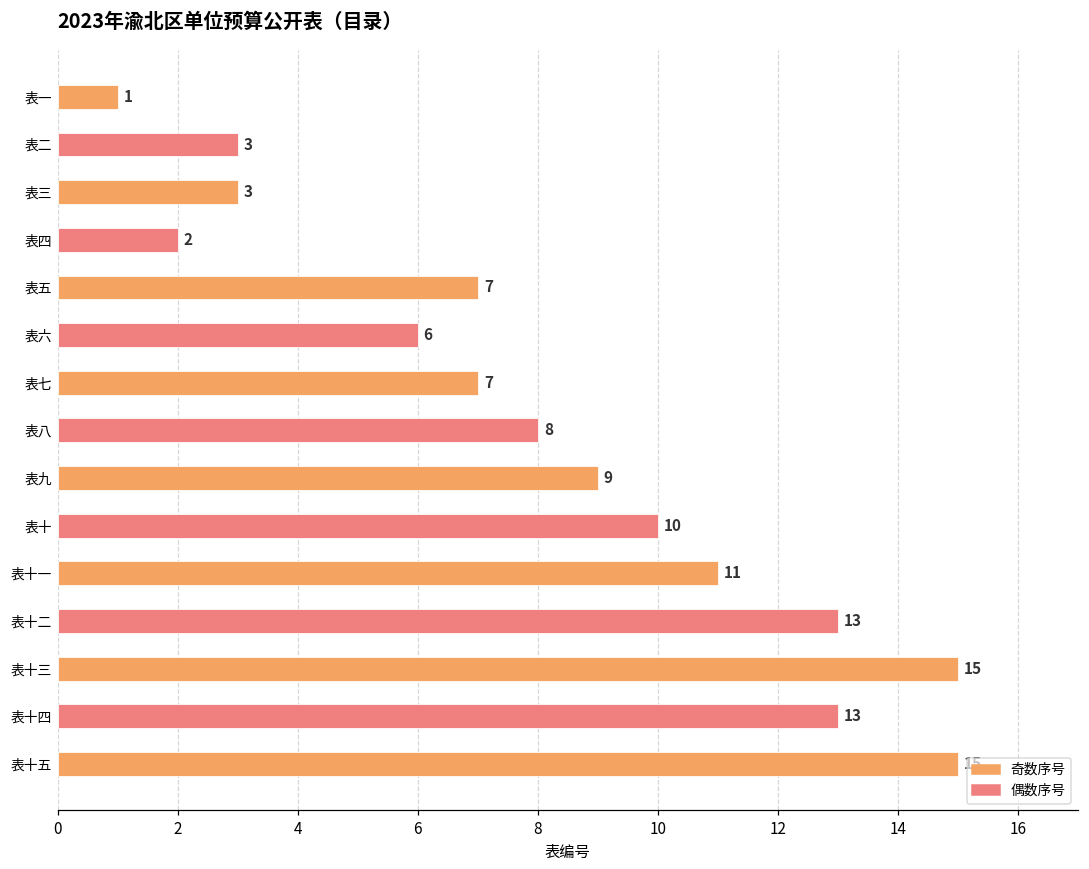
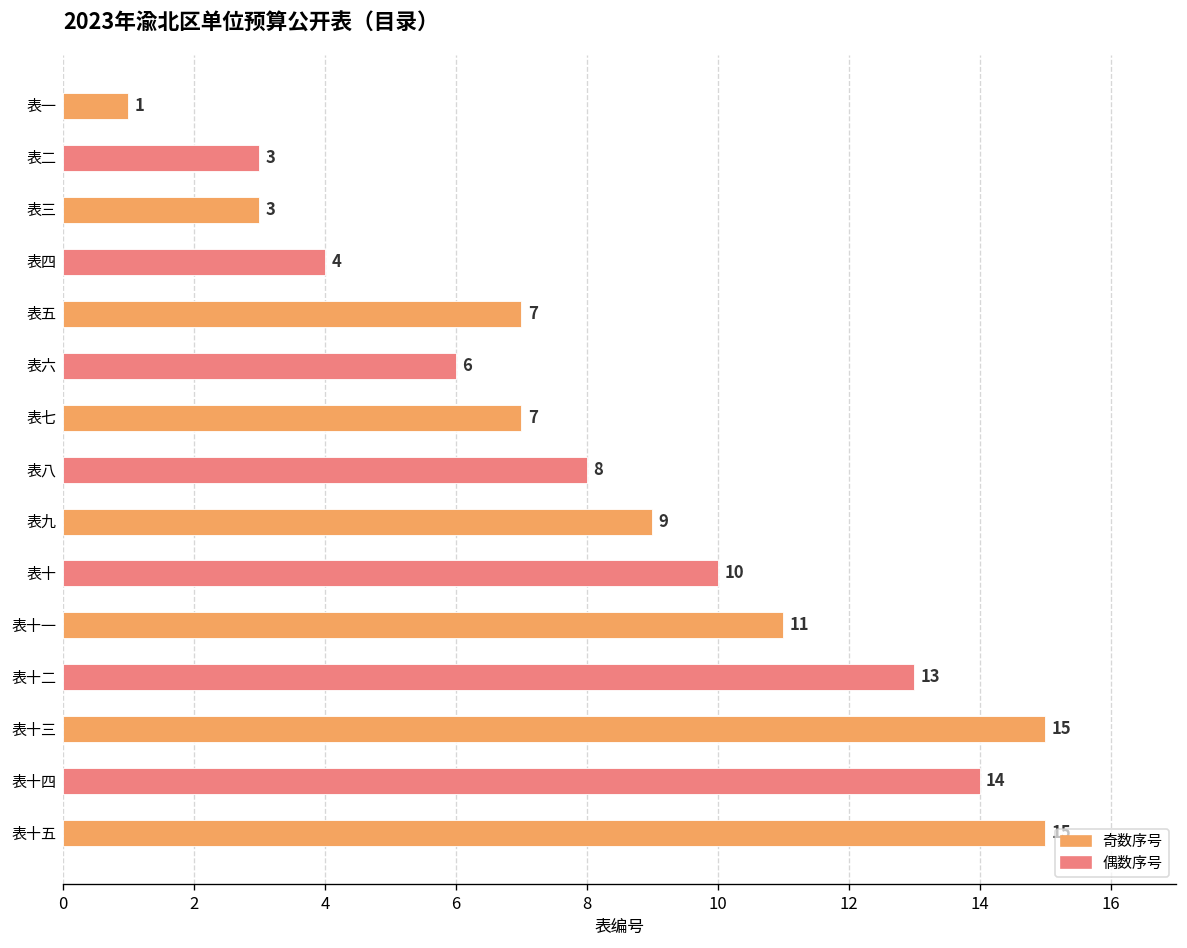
表四: 2 -> 4
表十四: 13 -> 14
